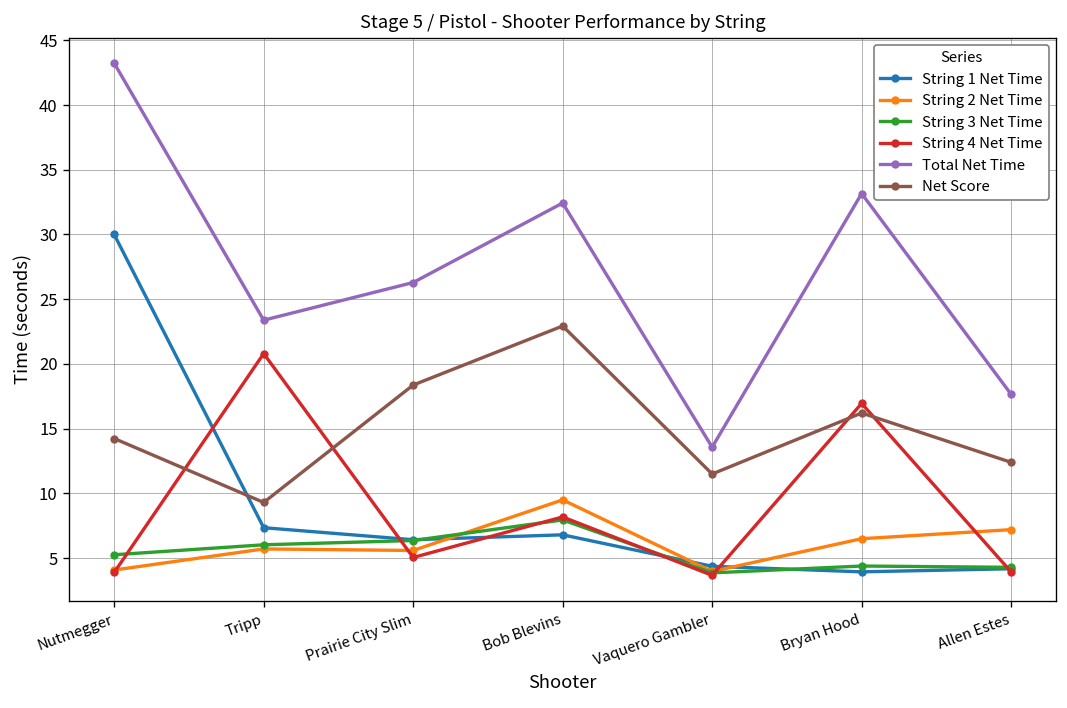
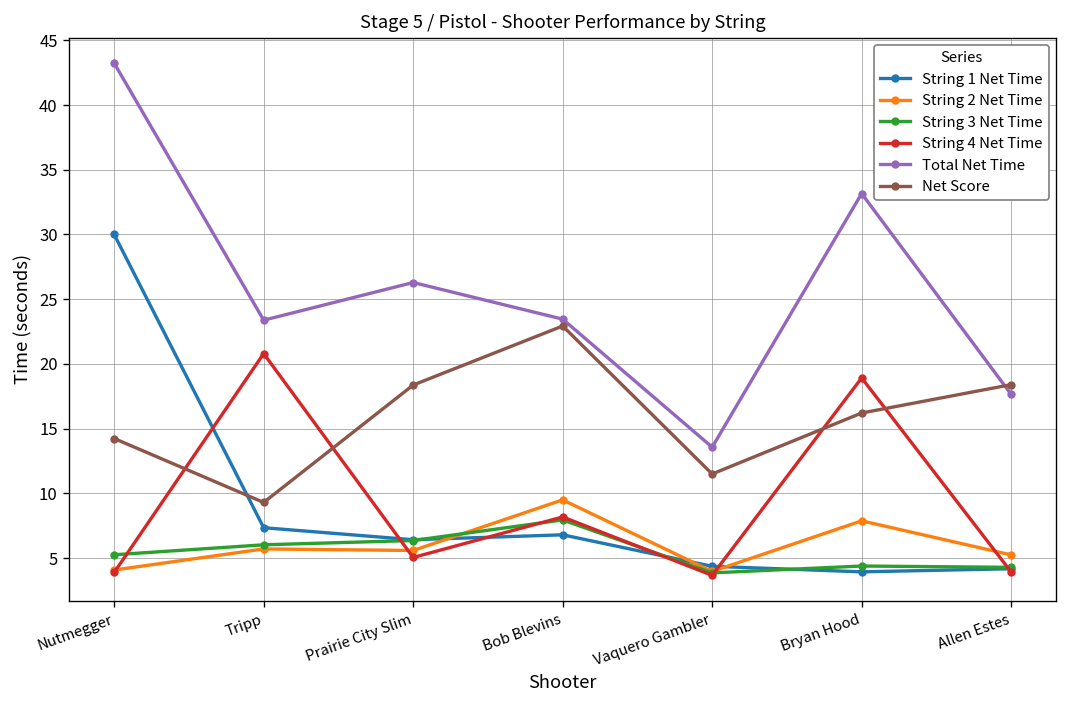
Total Net Time, Bob Blevins: 32.4 -> 23.5
String 2 Net Time, Bryan Hood: 6.5 -> 7.9
String 4 Net Time, Bryan Hood: 17.0 -> 18.9
String 2 Net Time, Allen Estes: 7.2 -> 5.3
Net Score, Allen Estes: 12.4 -> 18.4
